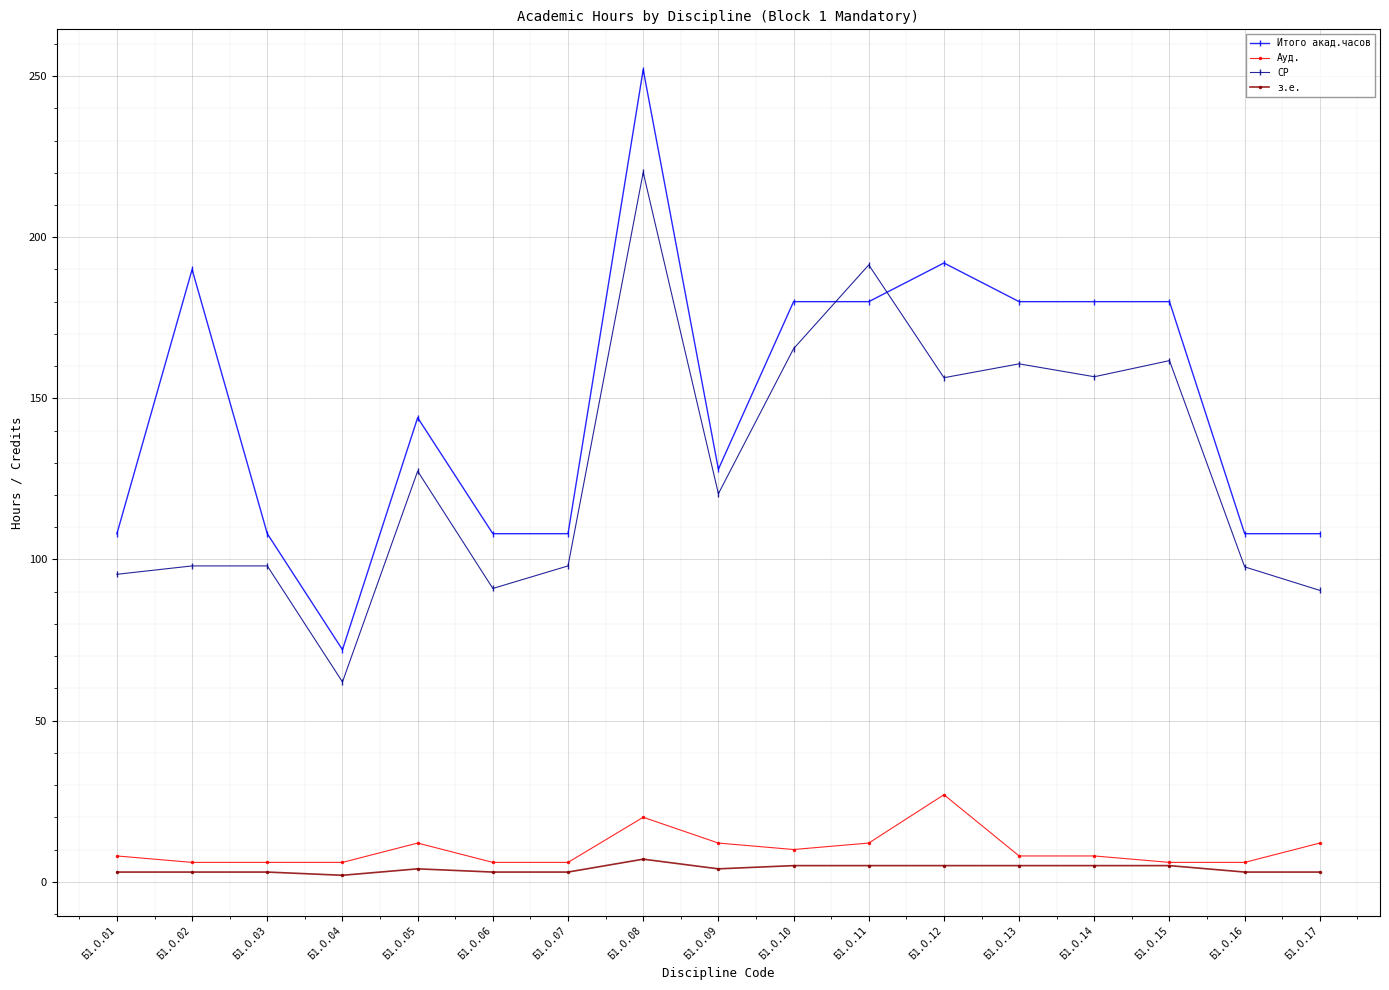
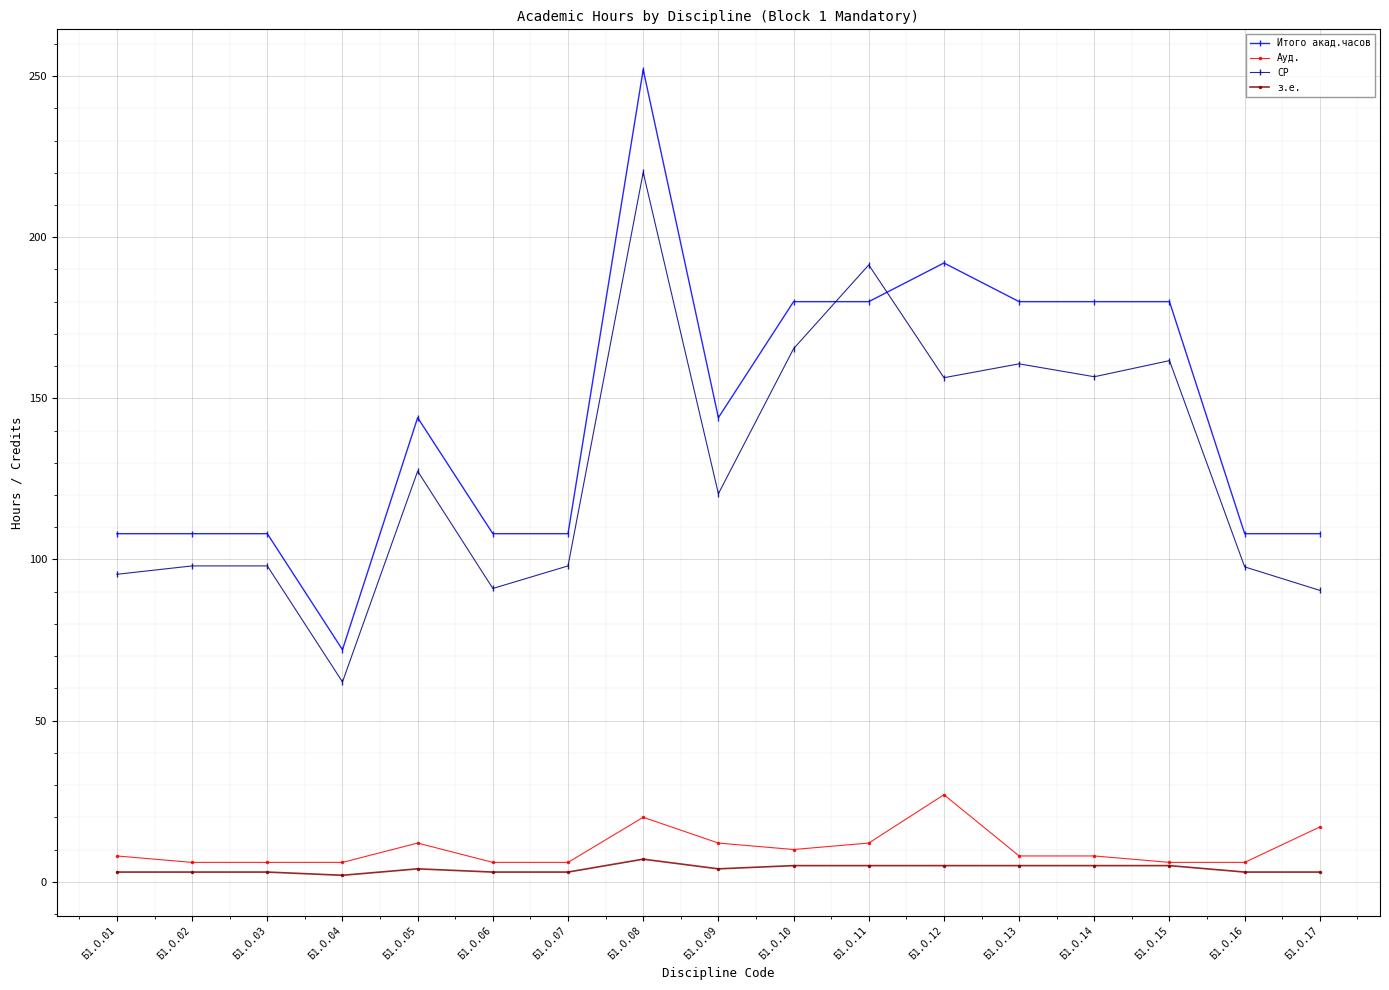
Итого акад.часов, Б1.О.02: 190 -> 108
Итого акад.часов, Б1.О.09: 128 -> 144
Ауд., Б1.О.17: 12 -> 17
